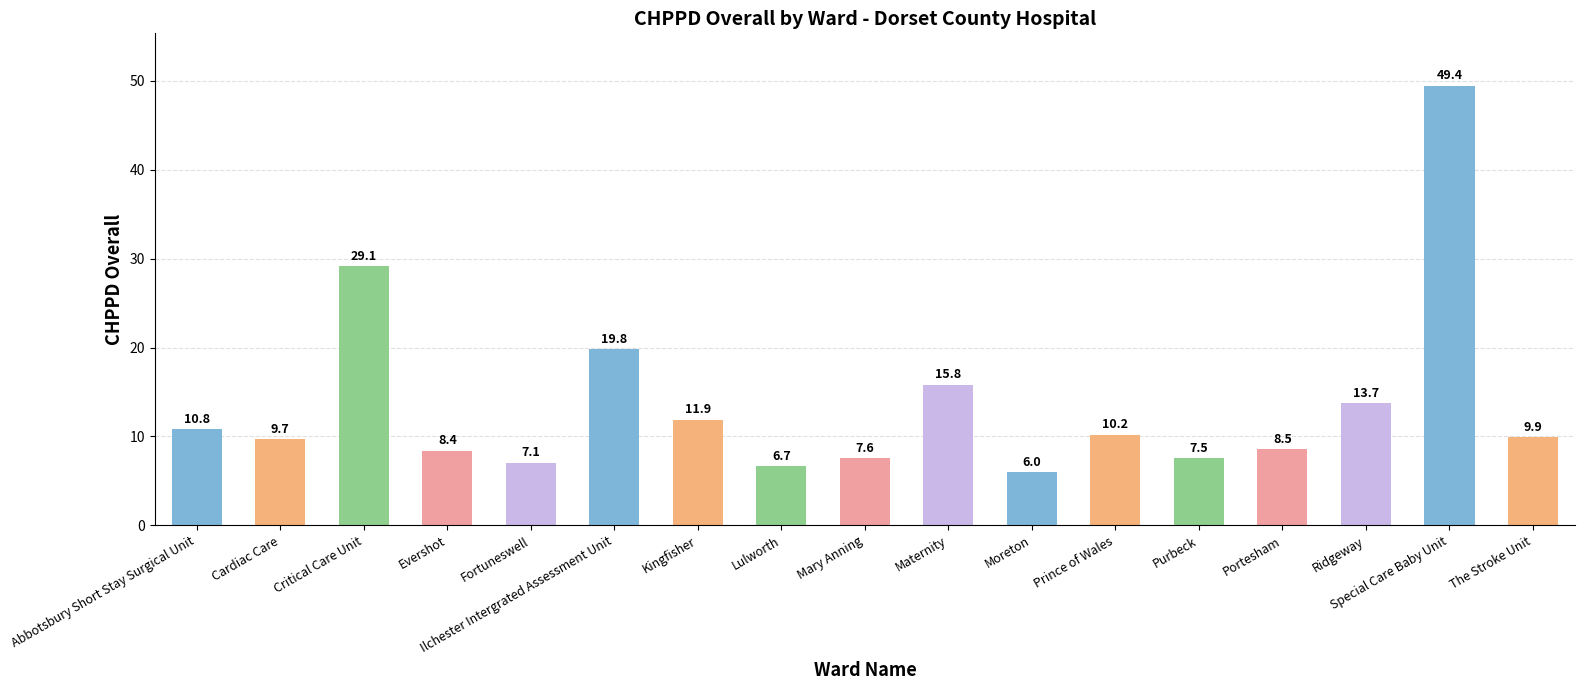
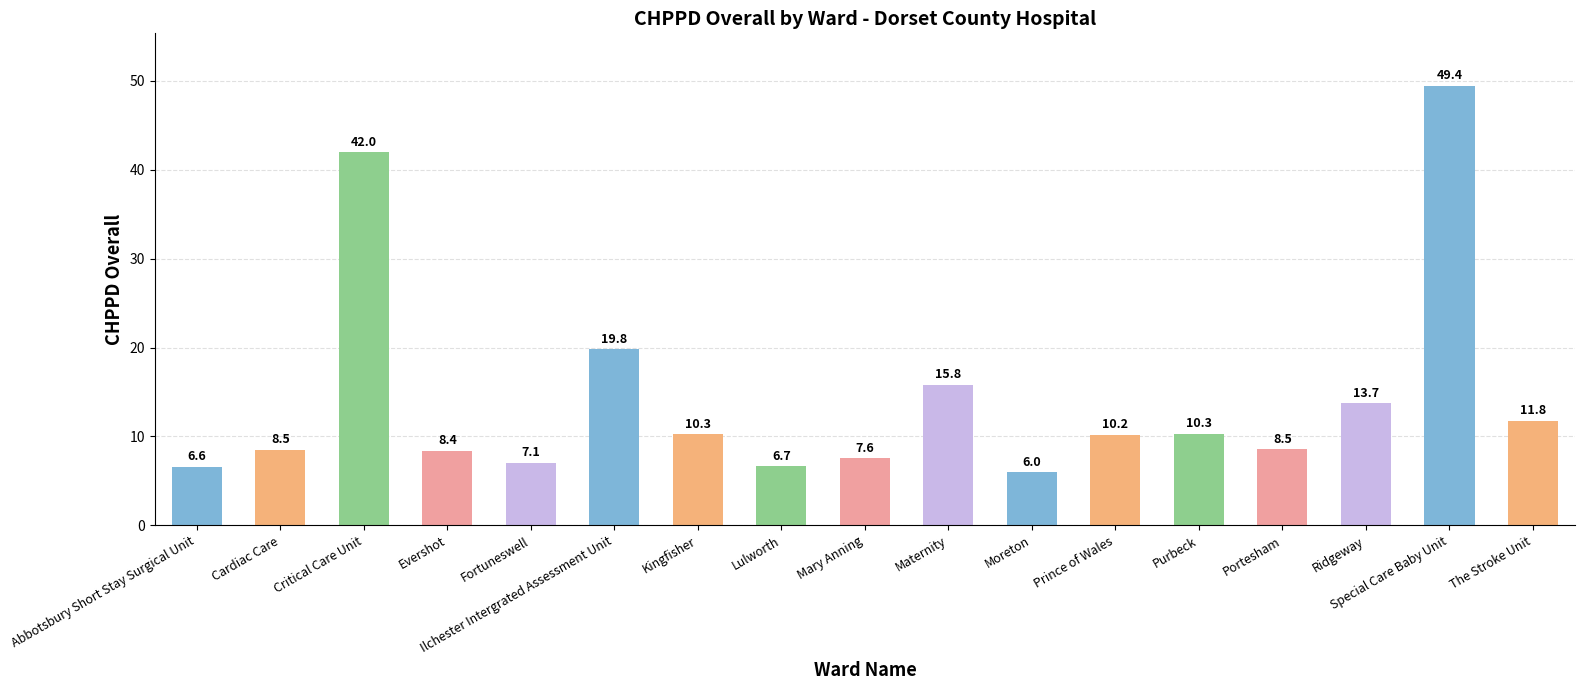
Abbotsbury Short Stay Surgical Unit: 10.8 -> 6.6
Cardiac Care: 9.7 -> 8.5
Critical Care Unit: 29.1 -> 42.0
Kingfisher: 11.9 -> 10.3
Purbeck: 7.5 -> 10.3
The Stroke Unit: 9.9 -> 11.8
